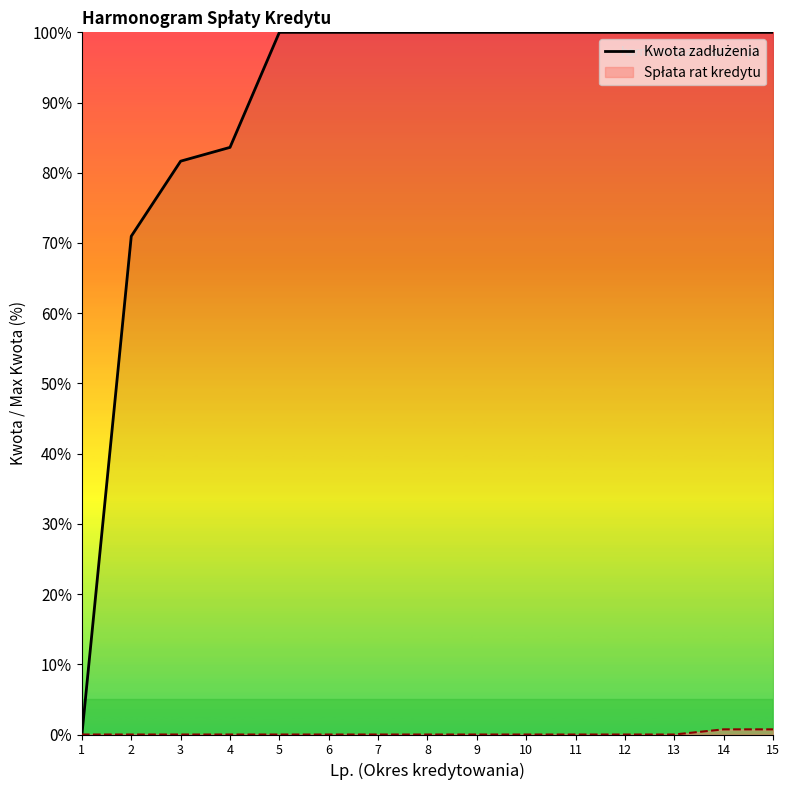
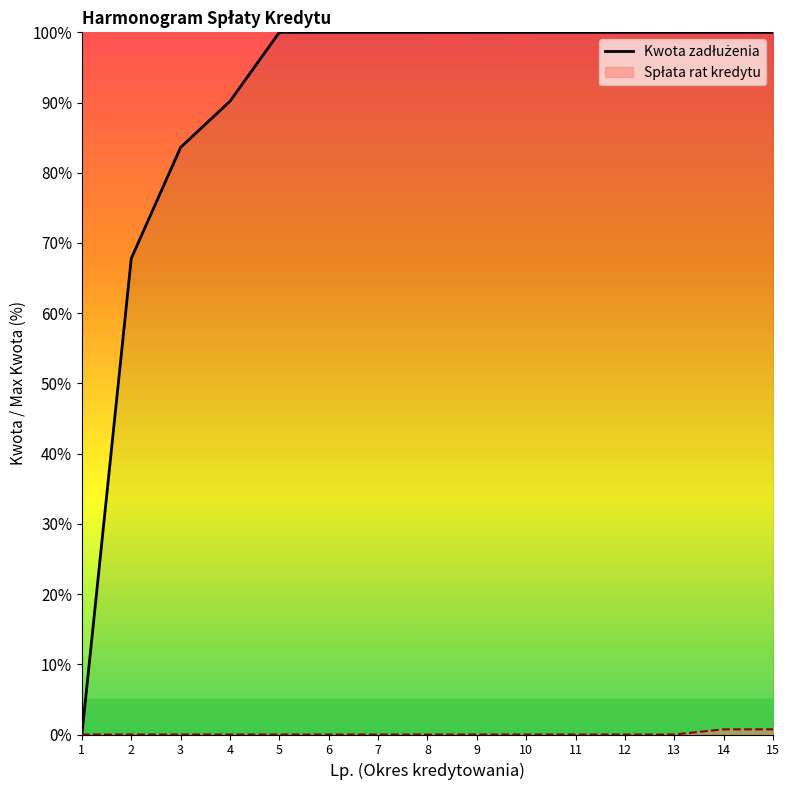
Kwota zadłużenia, 2: 71% -> 68%
Kwota zadłużenia, 3: 82% -> 84%
Kwota zadłużenia, 4: 84% -> 90%
